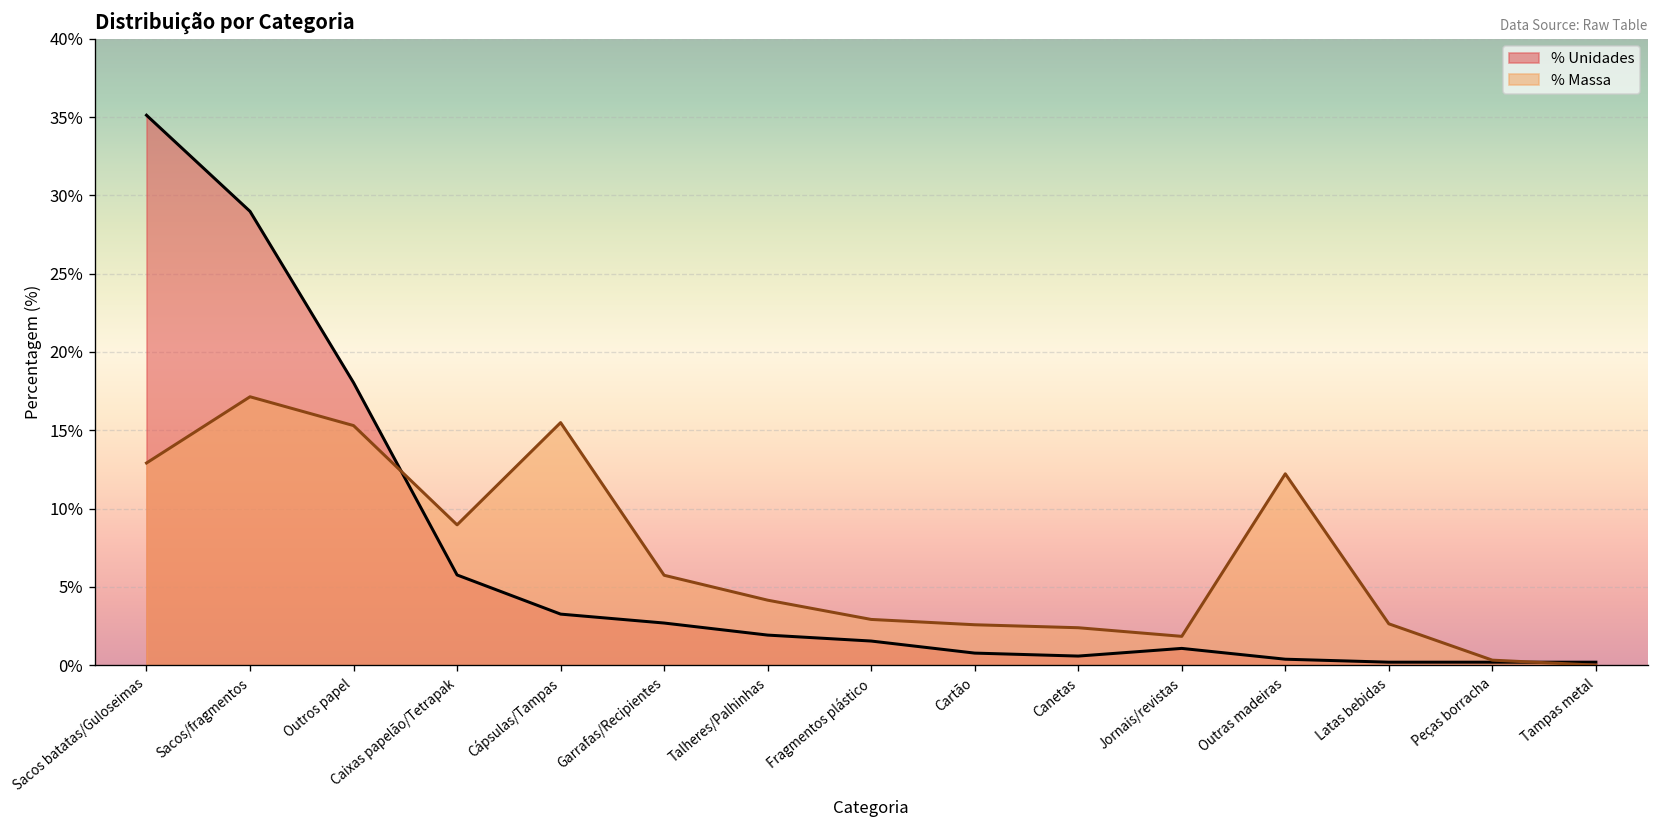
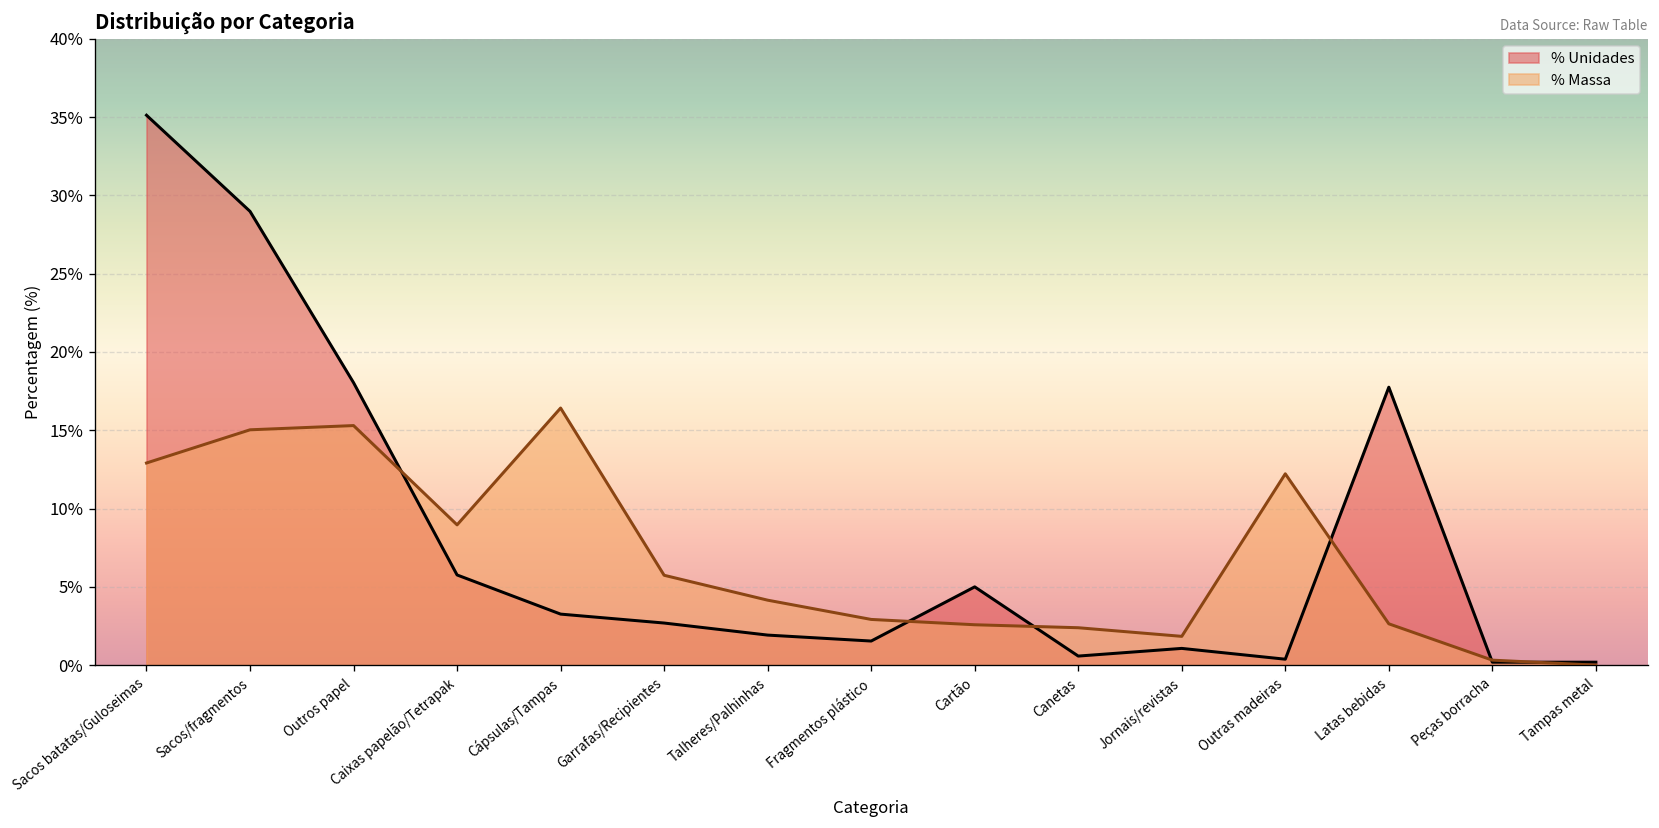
% Massa, Sacos/fragmentos: 17.1% -> 15.0%
% Massa, Cápsulas/Tampas: 15.5% -> 16.4%
% Unidades, Cartão: 0.8% -> 5.0%
% Unidades, Latas bebidas: 0.2% -> 17.8%
